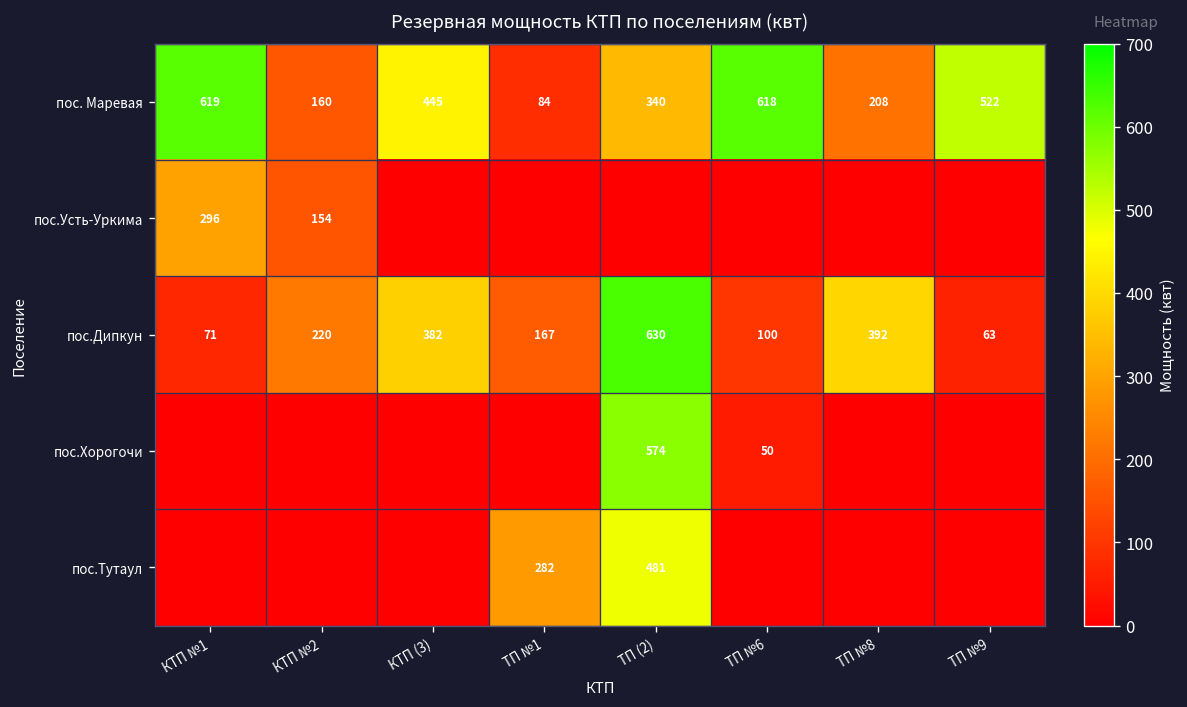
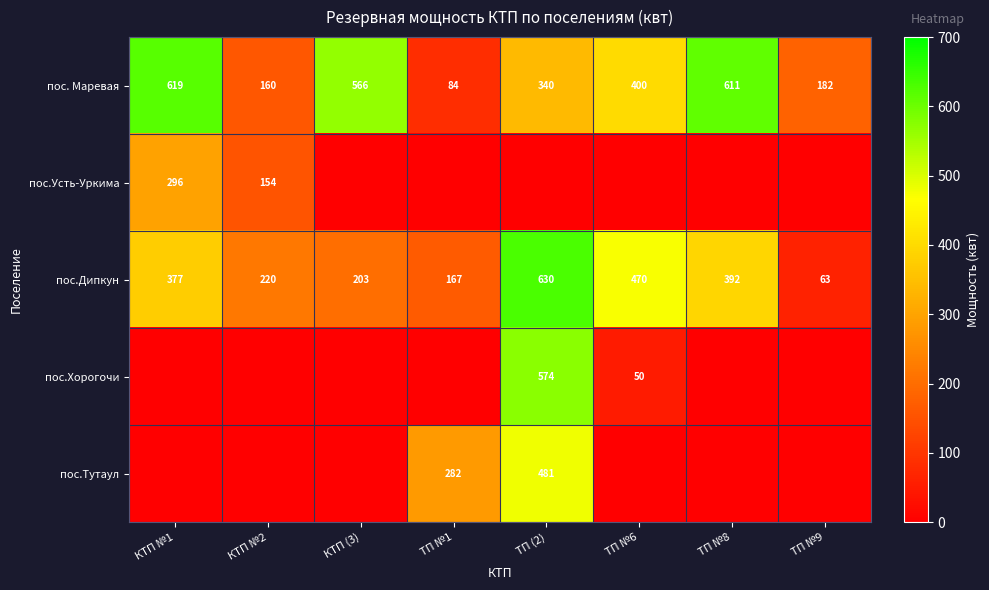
пос. Маревая, КТП (3): 445 -> 566
пос. Маревая, ТП №6: 618 -> 400
пос. Маревая, ТП №8: 208 -> 611
пос. Маревая, ТП №9: 522 -> 182
пос.Дипкун, КТП №1: 71 -> 377
пос.Дипкун, КТП (3): 382 -> 203
пос.Дипкун, ТП №6: 100 -> 470
